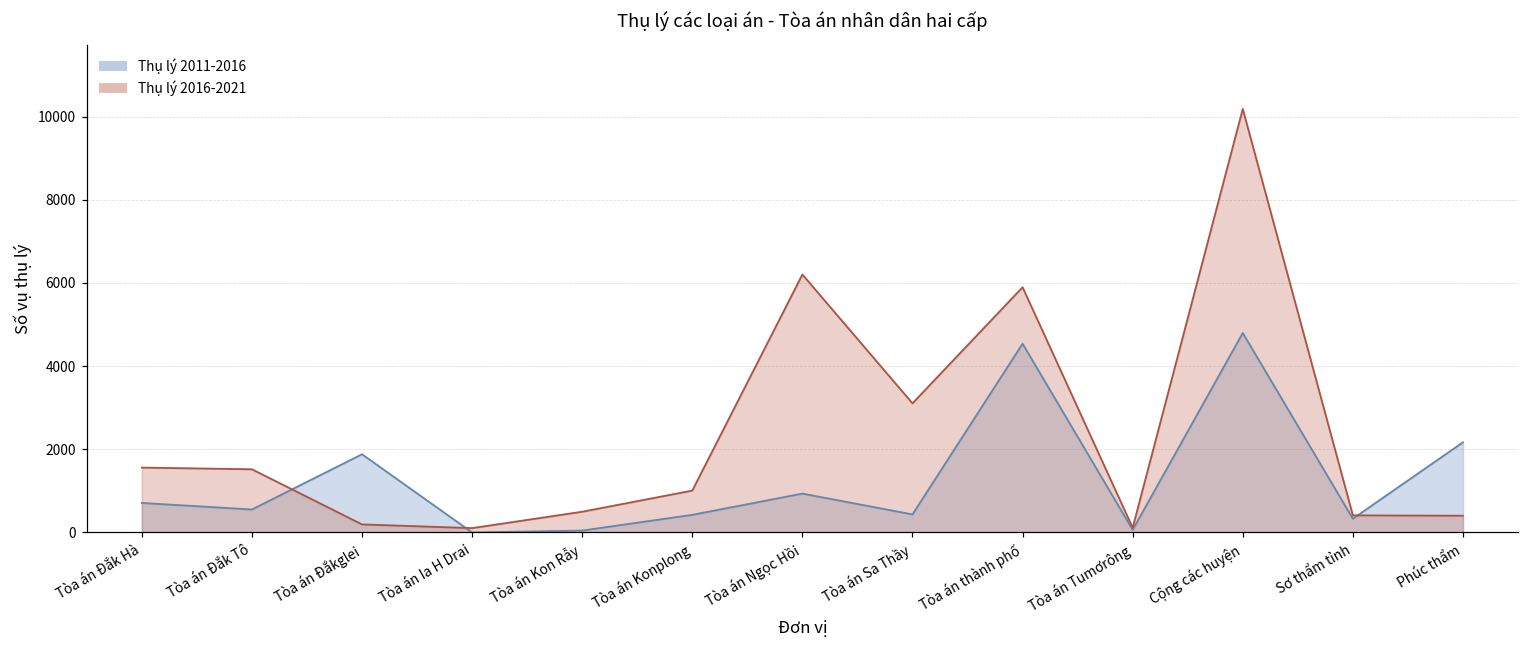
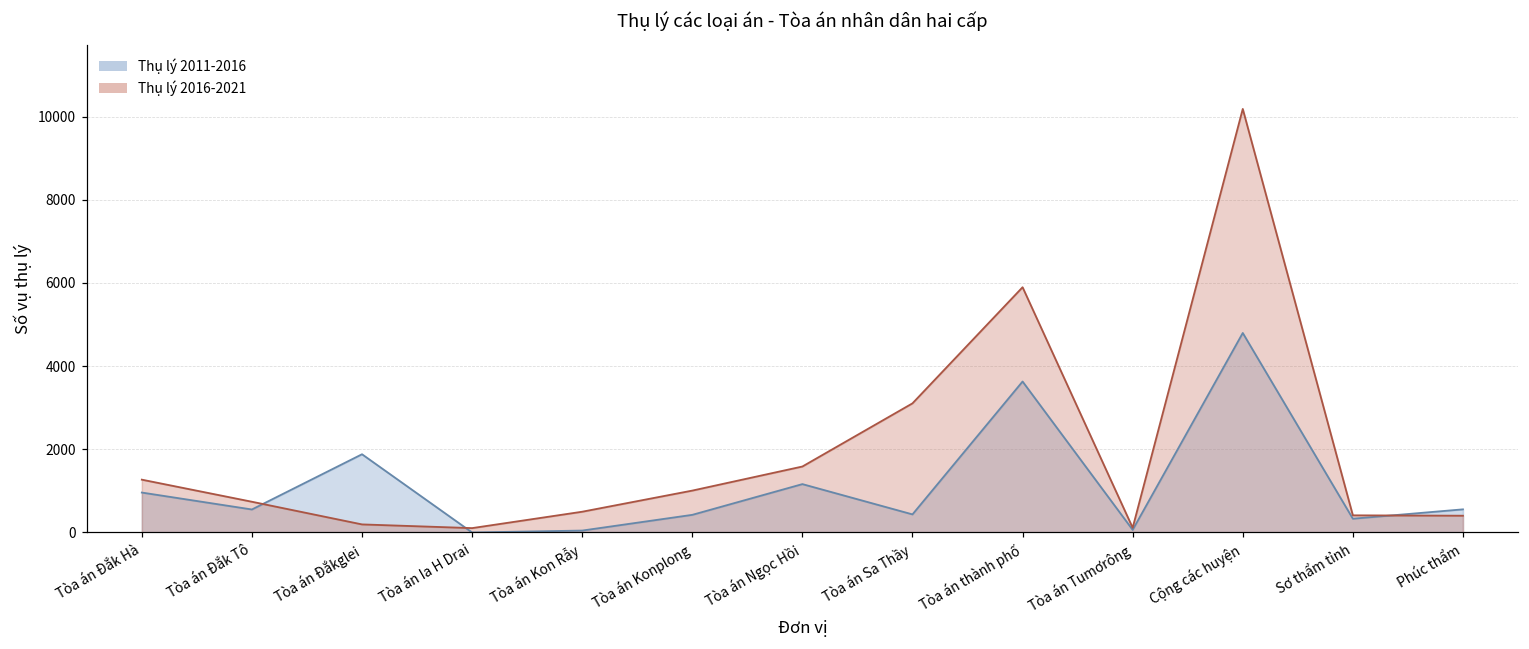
Thụ lý 2011-2016, Tòa án Đắk Hà: 700 -> 1000
Thụ lý 2016-2021, Tòa án Đắk Hà: 1600 -> 1300
Thụ lý 2016-2021, Tòa án Đắk Tô: 1500 -> 700
Thụ lý 2011-2016, Tòa án Ngọc Hồi: 900 -> 1200
Thụ lý 2016-2021, Tòa án Ngọc Hồi: 6200 -> 1600
Thụ lý 2011-2016, Tòa án thành phố: 4500 -> 3600
Thụ lý 2011-2016, Phúc thẩm: 2200 -> 600
